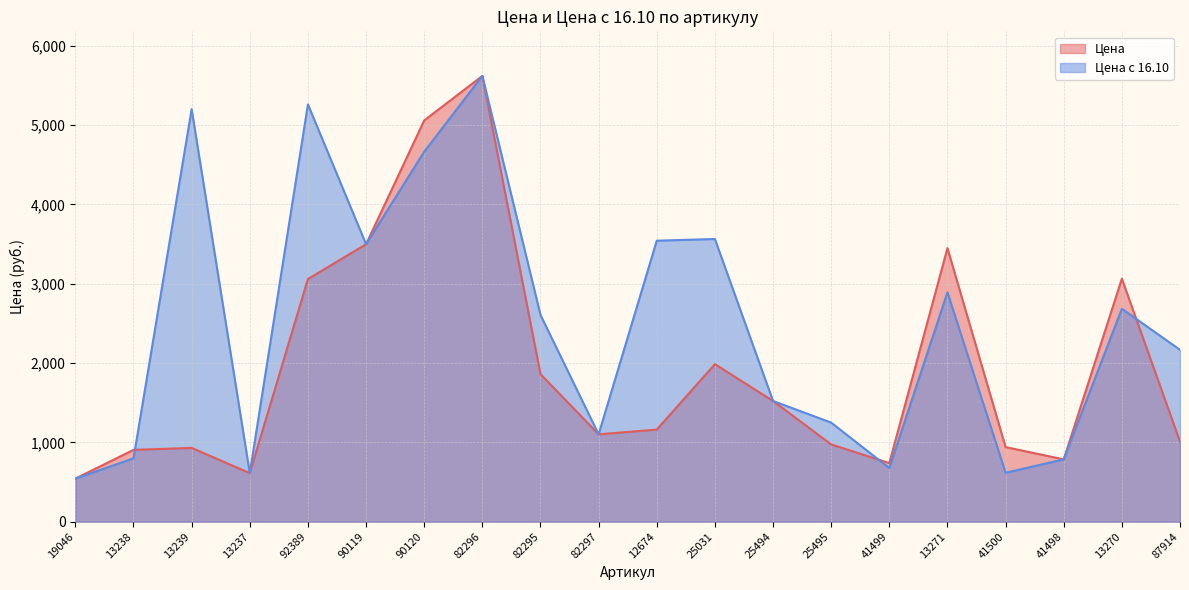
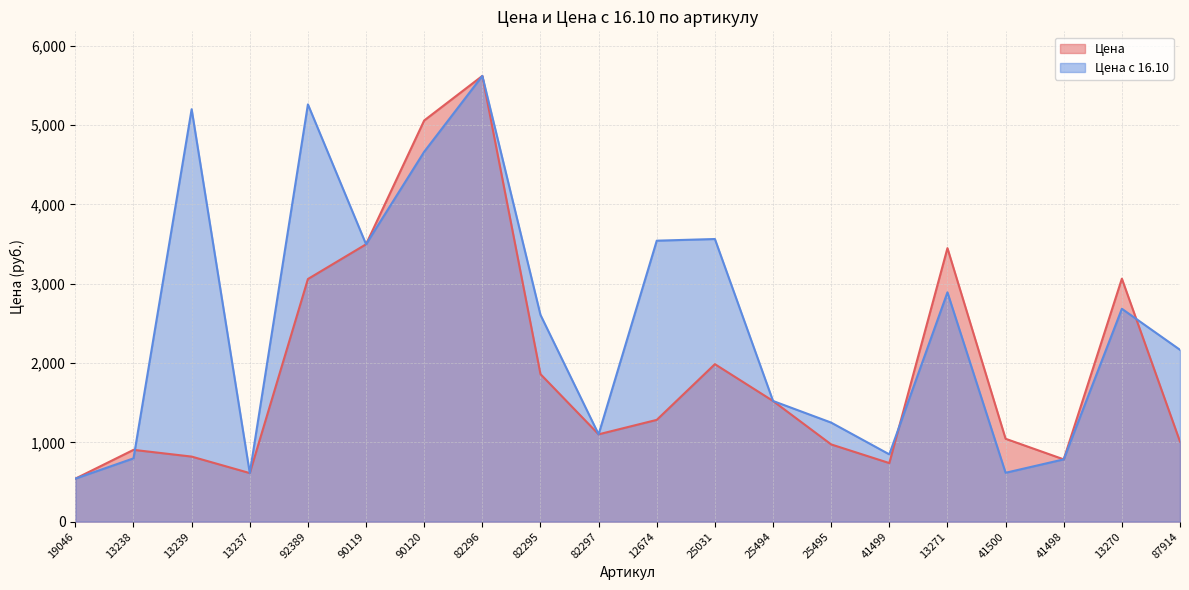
Цена, 13239: 900 -> 800
Цена, 12674: 1,200 -> 1,300
Цена с 16.10, 41499: 700 -> 800
Цена, 41500: 900 -> 1,000
